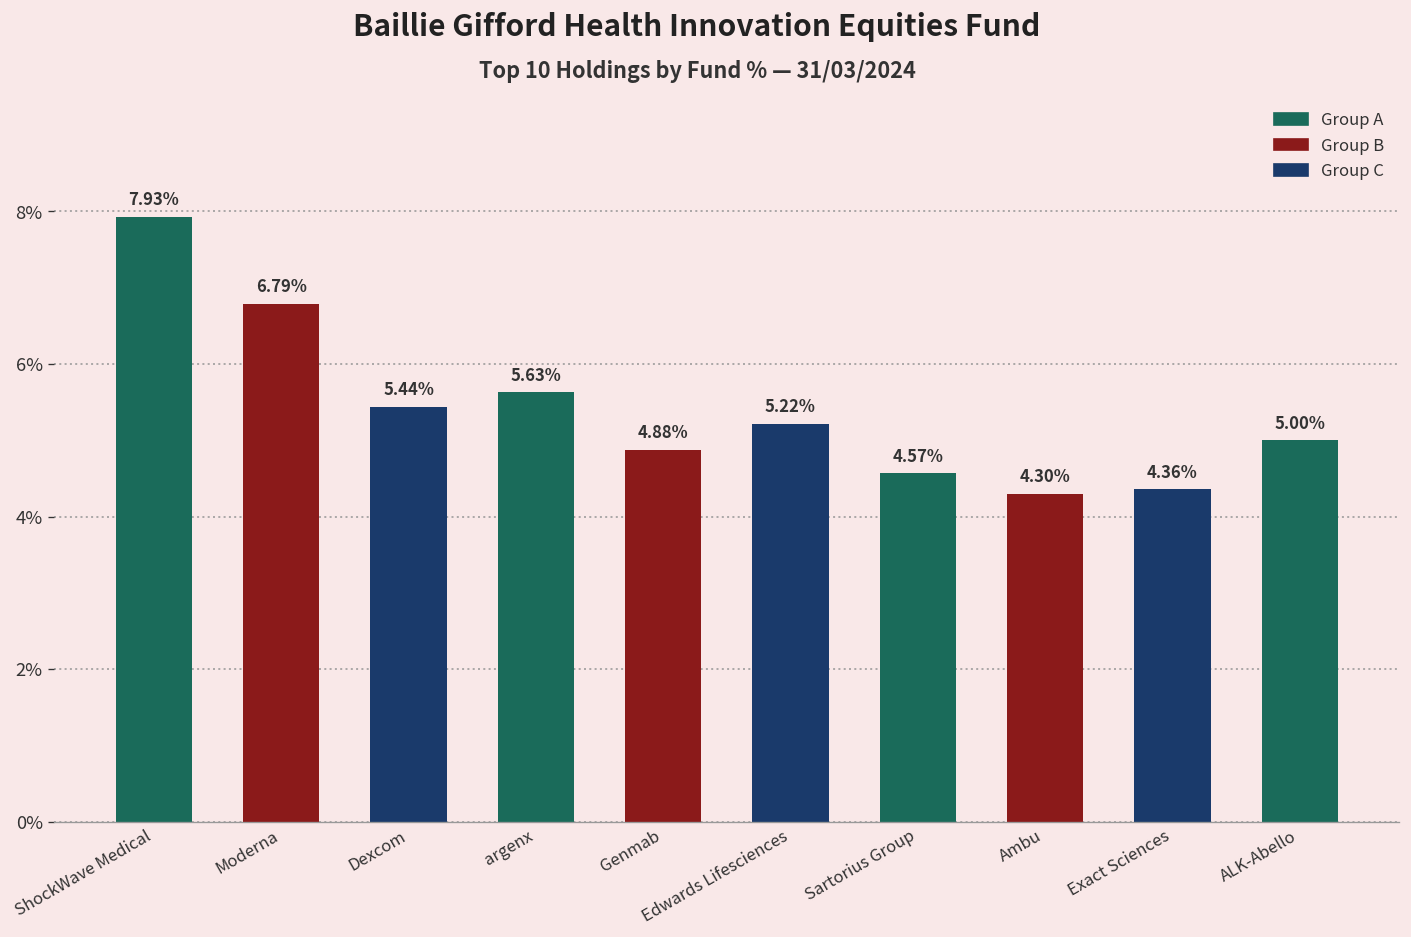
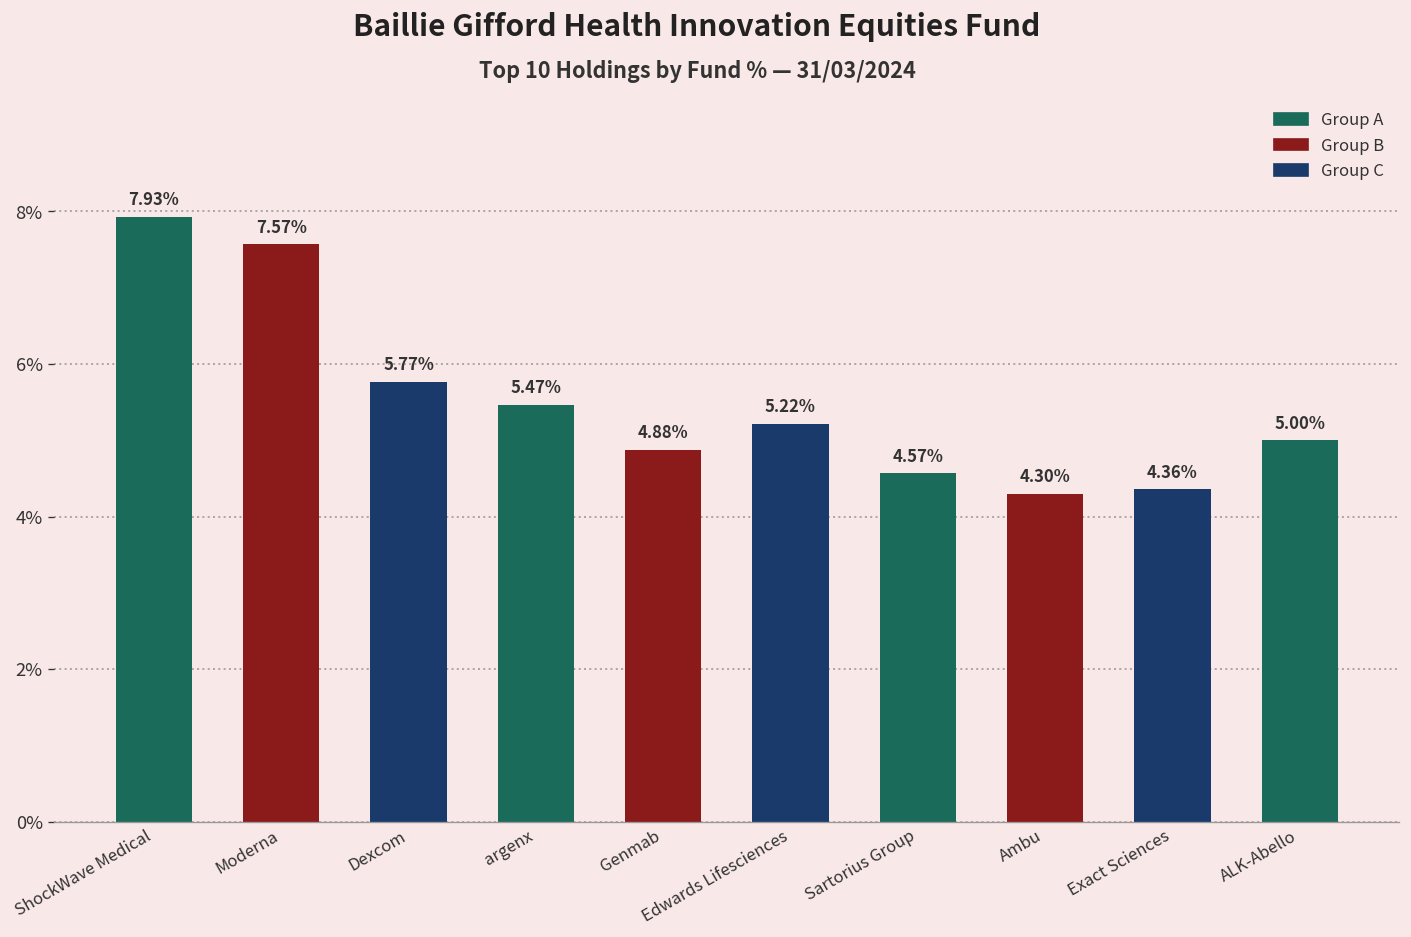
Moderna: 6.79% -> 7.57%
Dexcom: 5.44% -> 5.77%
argenx: 5.63% -> 5.47%
